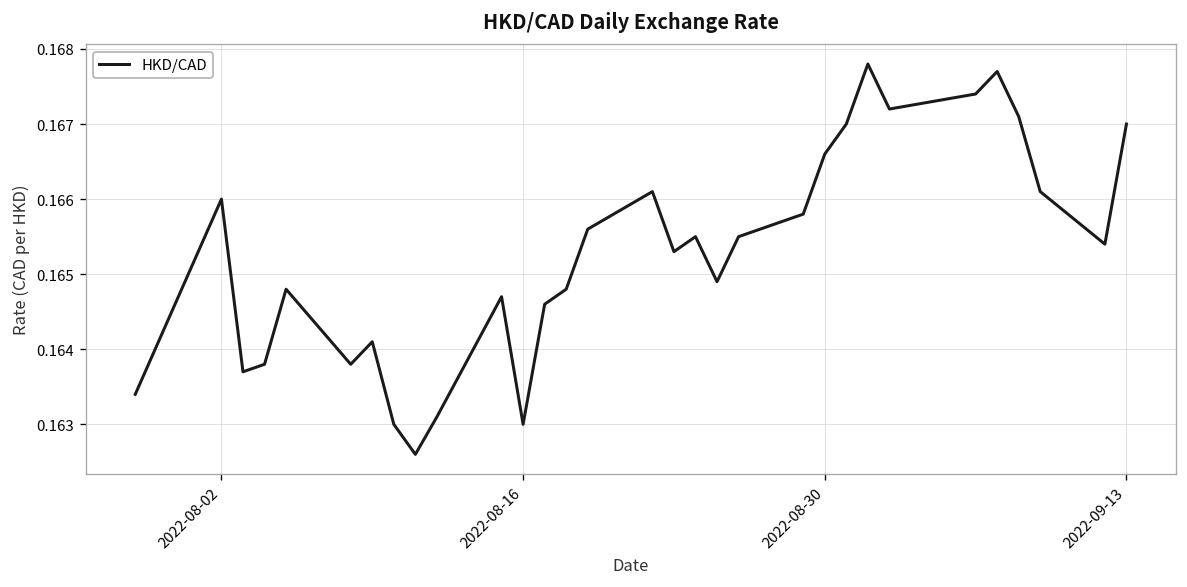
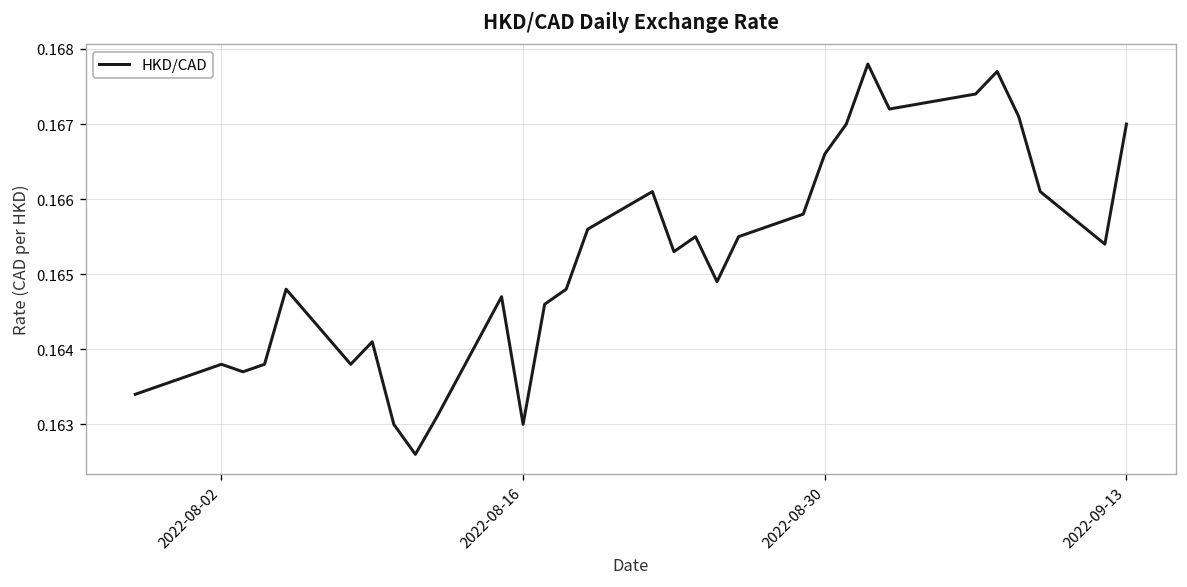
2022-08-02: 0.1660 -> 0.1638
